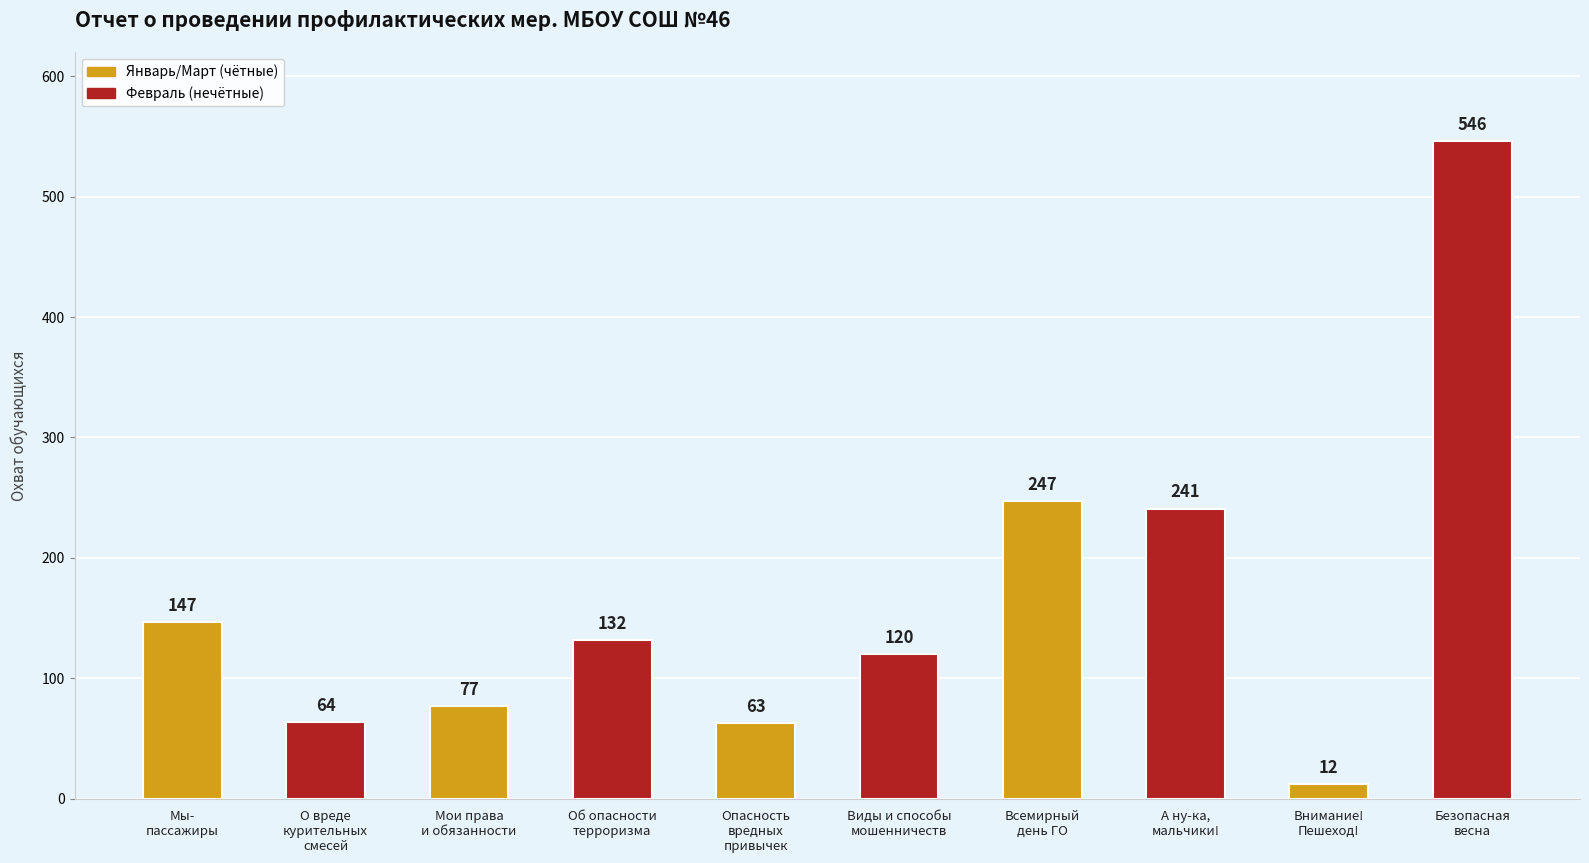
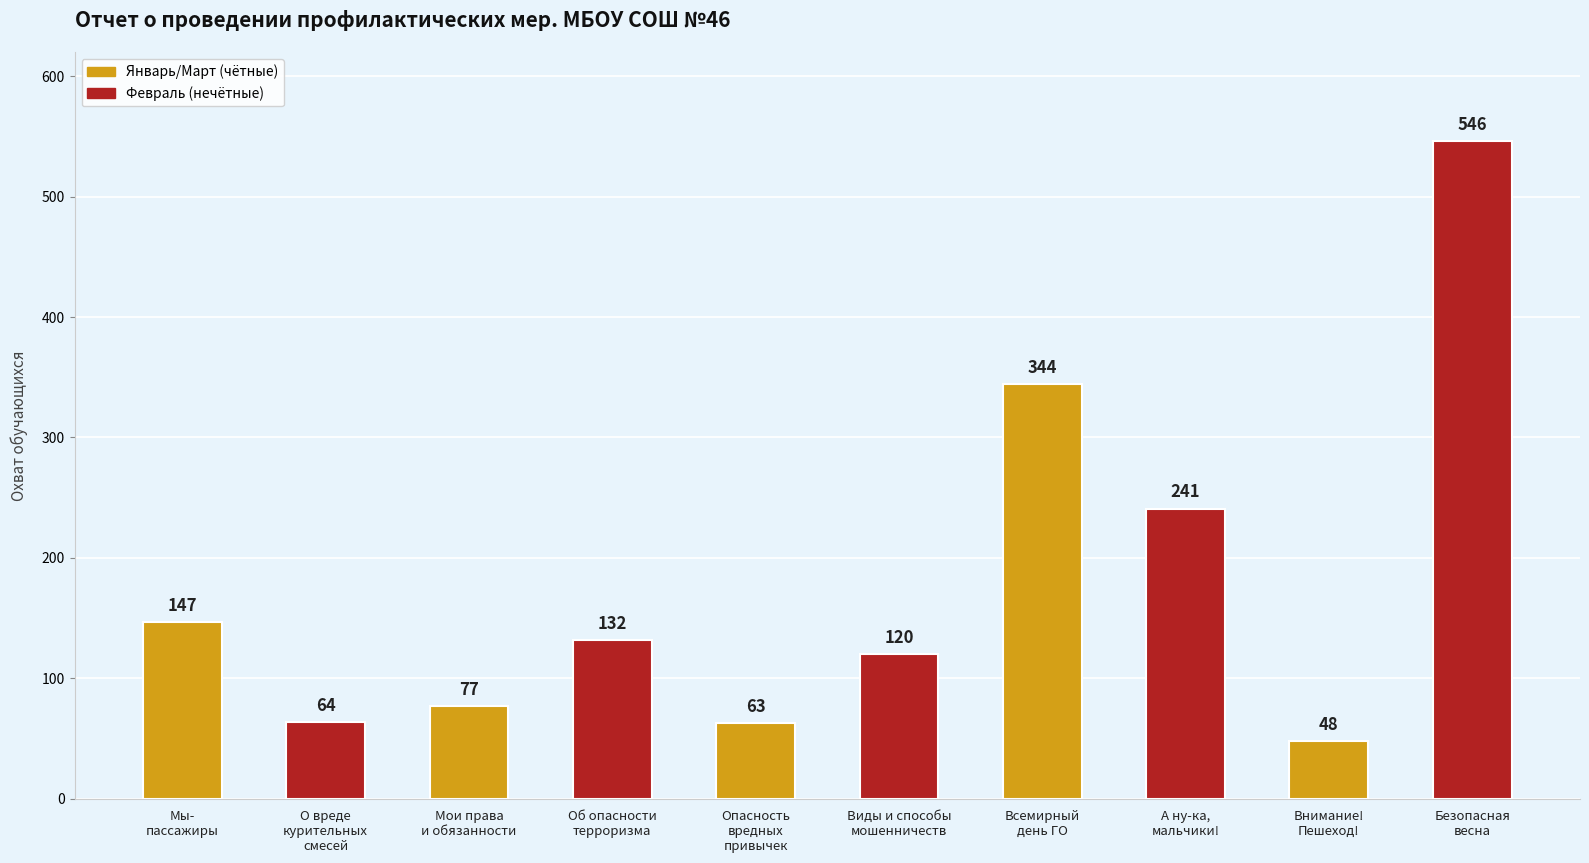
Всемирный день ГО: 247 -> 344
Внимание! Пешеход!: 12 -> 48
